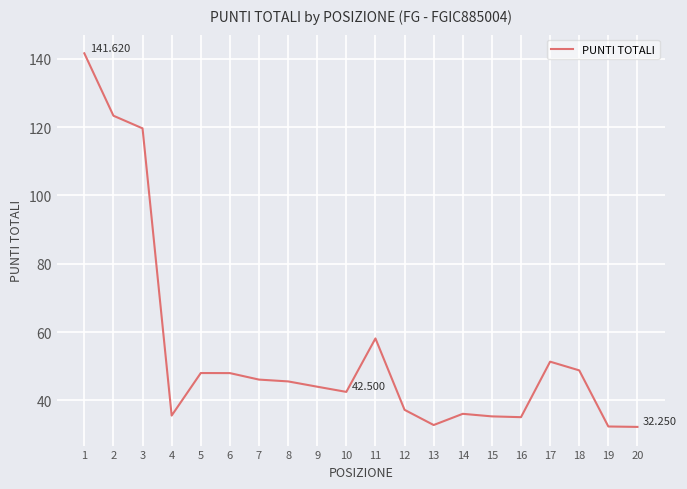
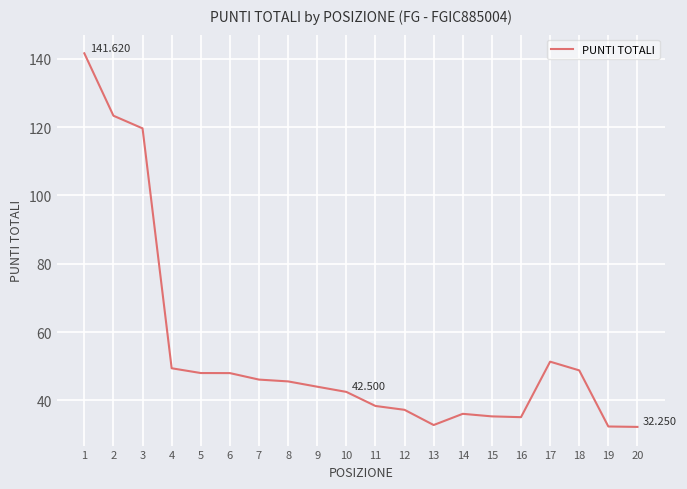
4: 36 -> 49
11: 58 -> 38
